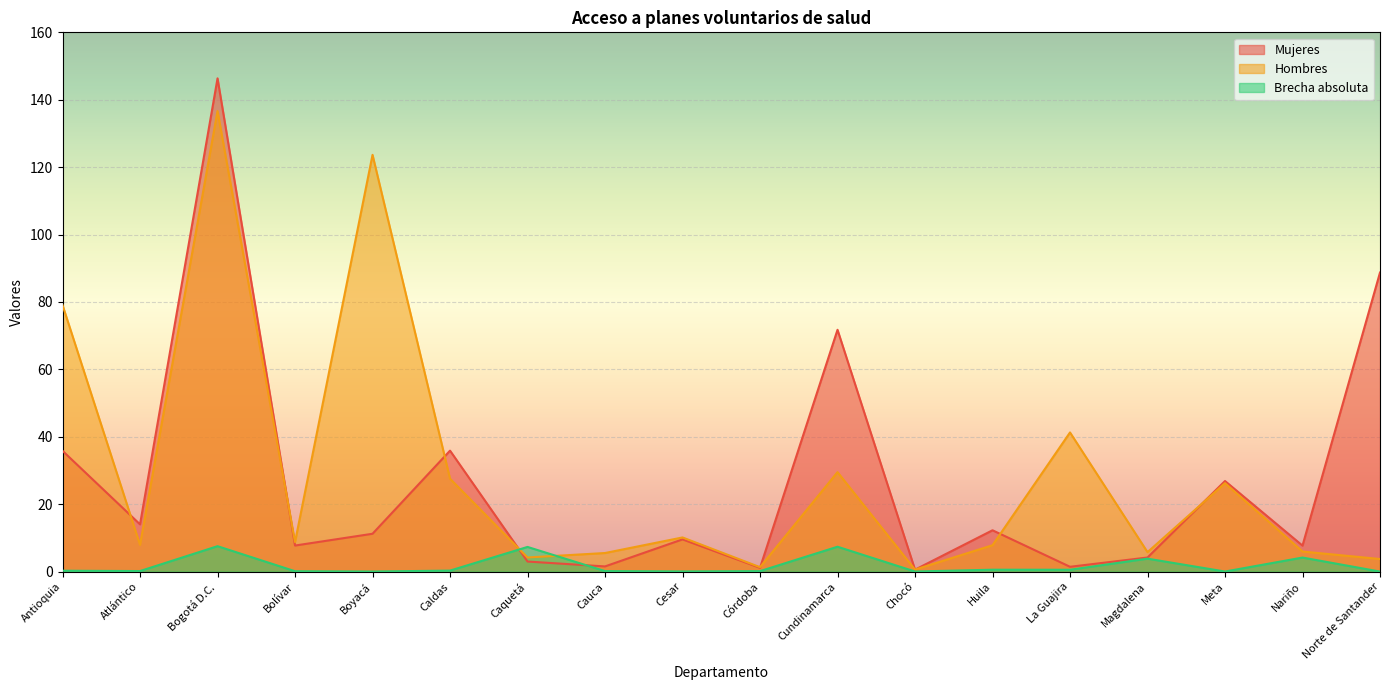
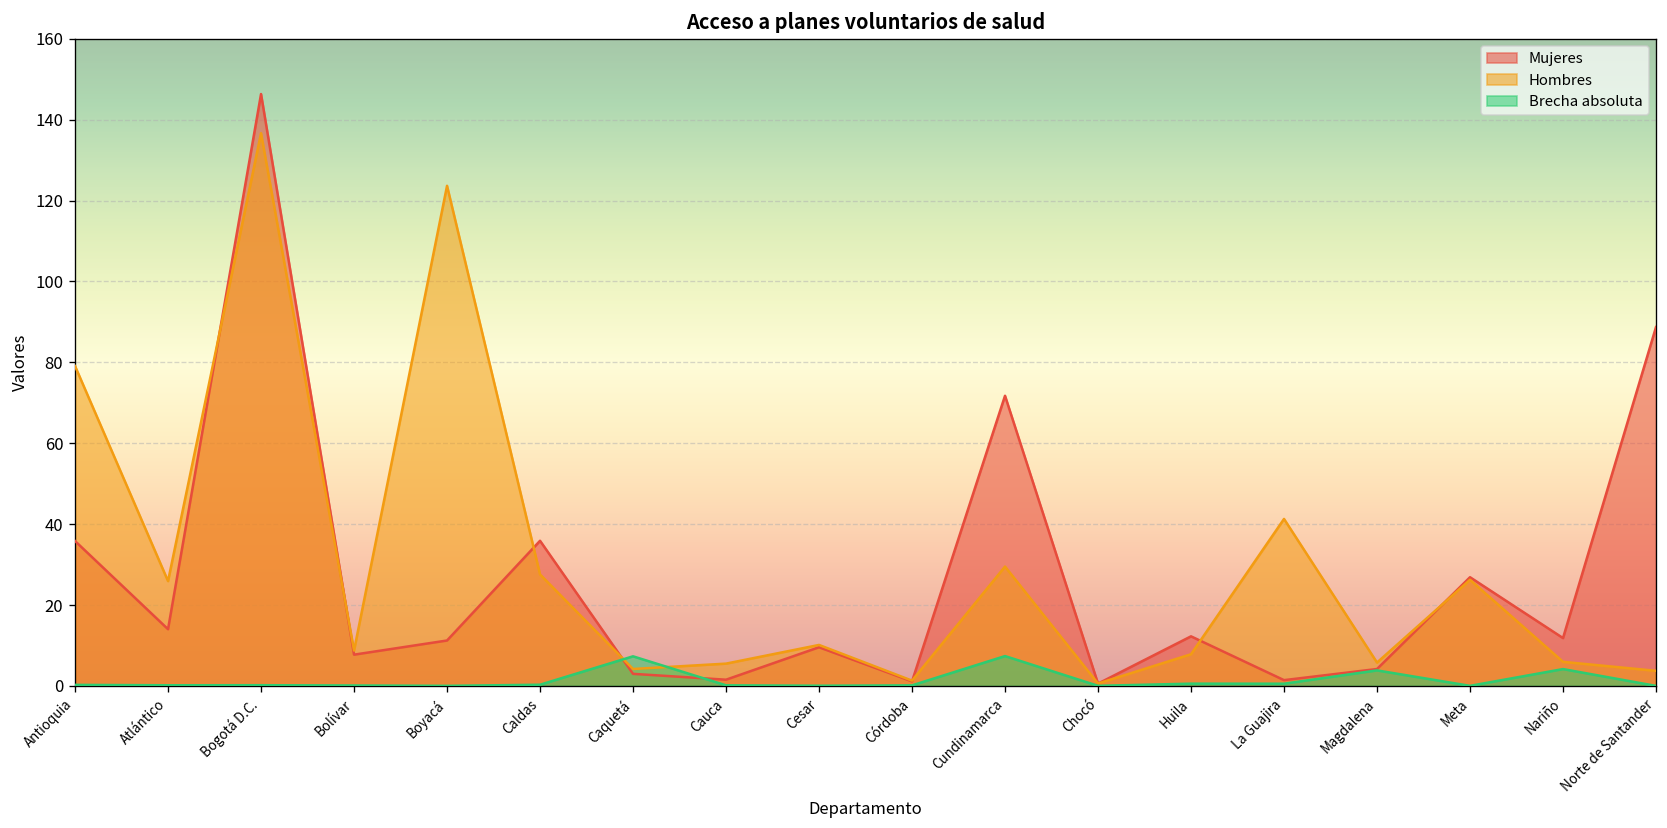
Hombres, Atlántico: 8 -> 26
Brecha absoluta, Bogotá D.C.: 8 -> 0
Mujeres, Nariño: 8 -> 12
